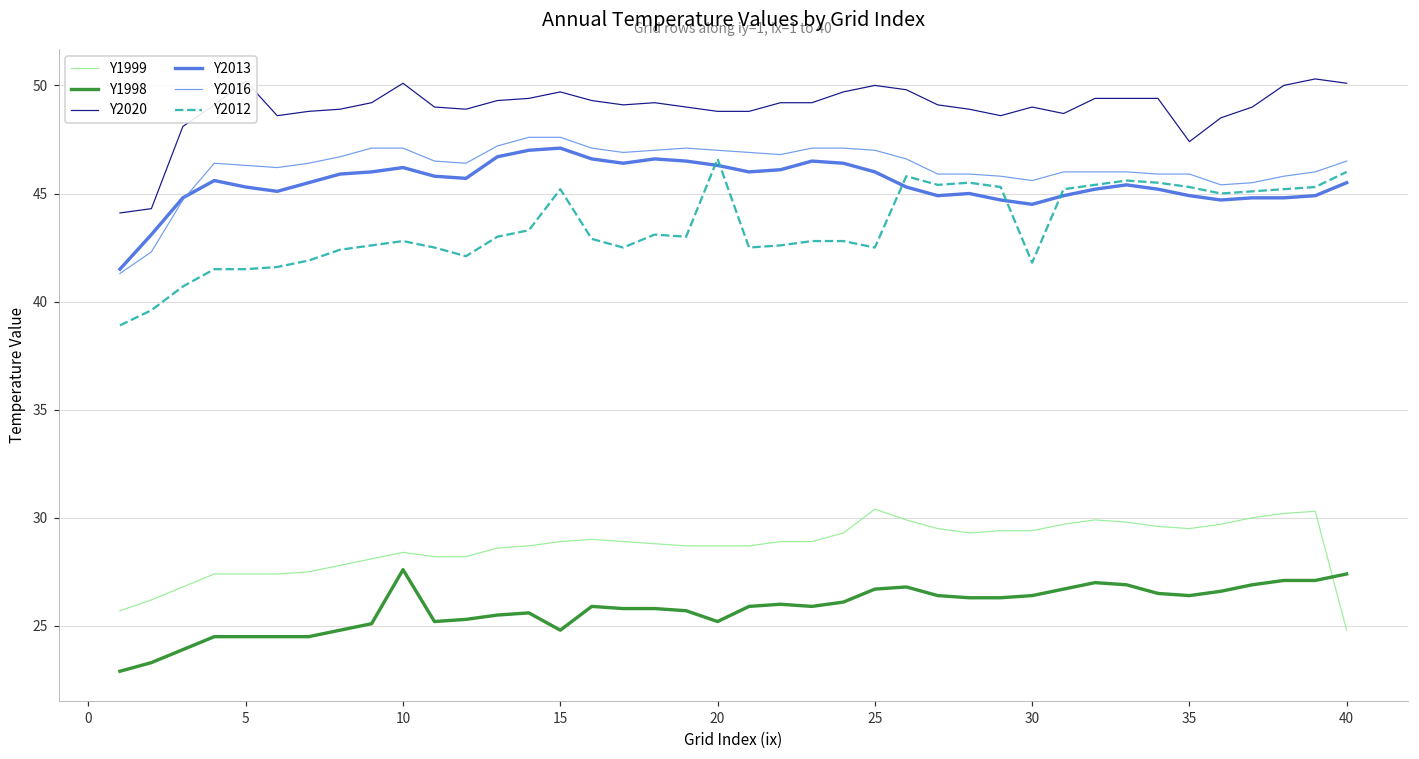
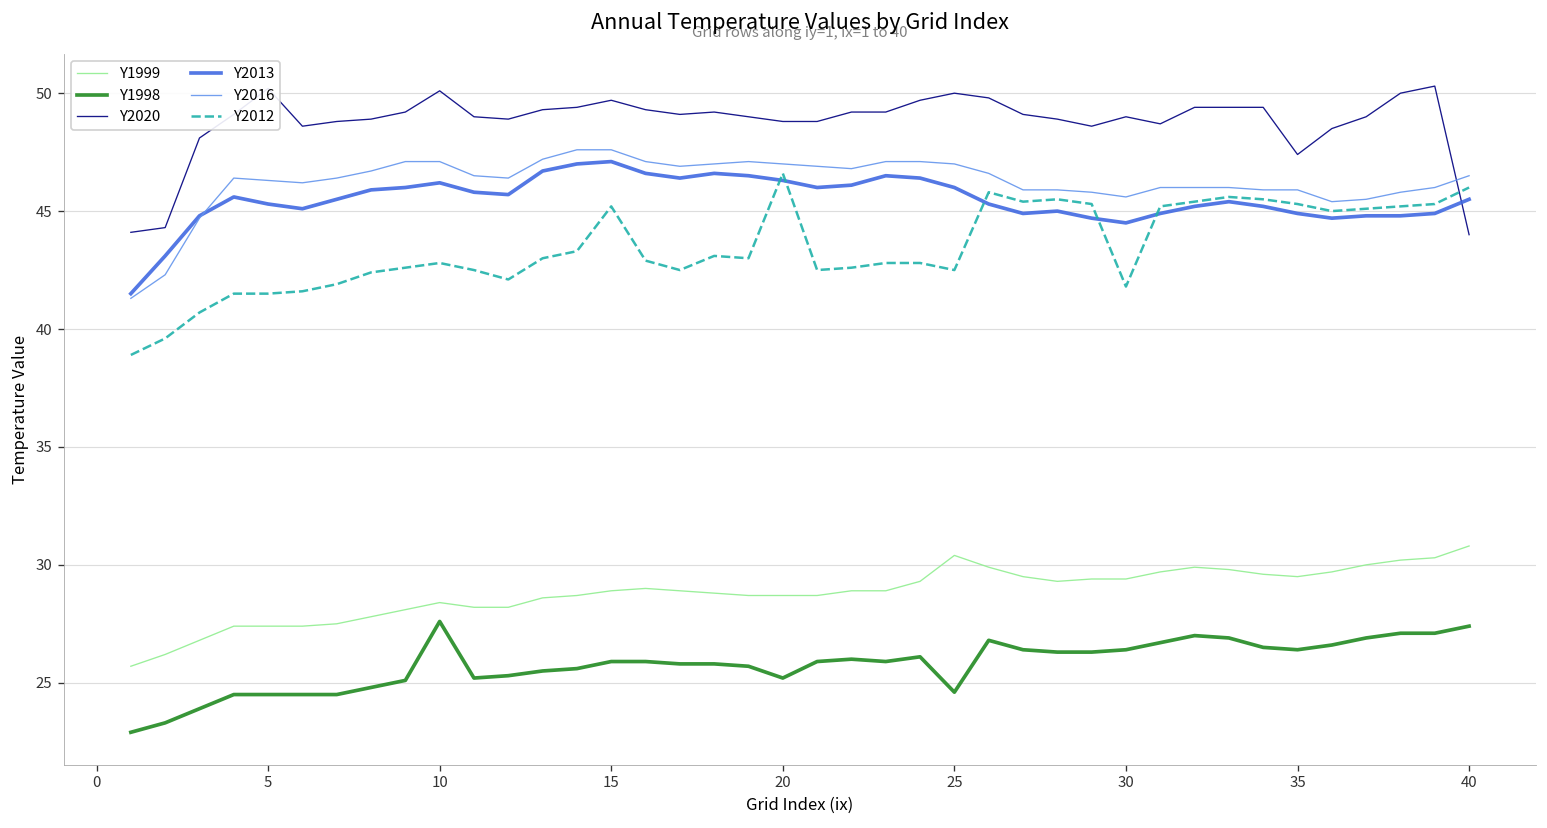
Y1998, 15: 24.8 -> 25.9
Y1998, 25: 26.7 -> 24.6
Y1999, 40: 24.8 -> 30.8
Y2020, 40: 50.1 -> 44.0
